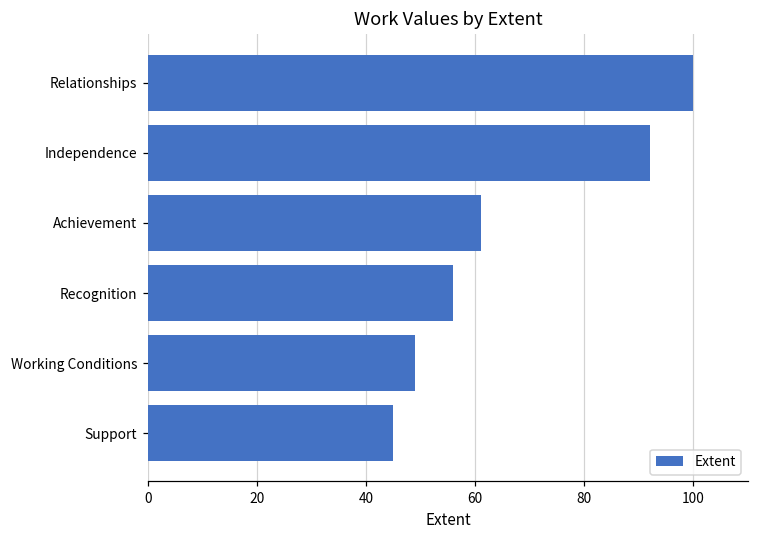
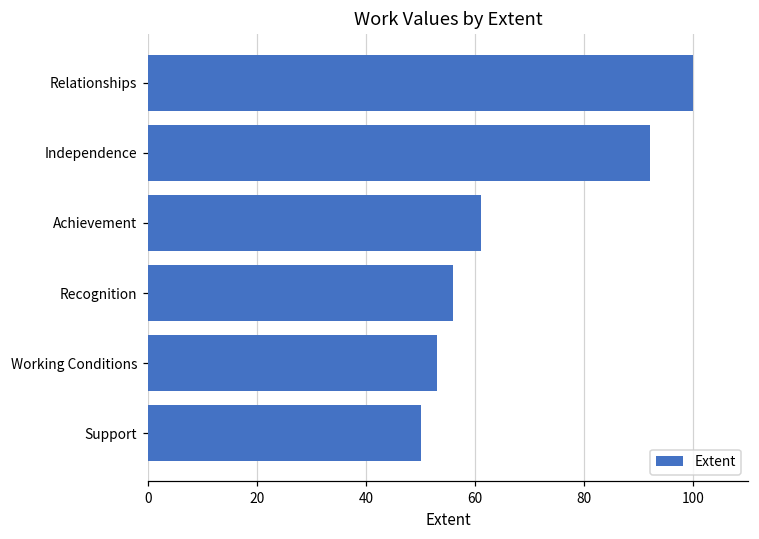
Working Conditions: 49 -> 53
Support: 45 -> 50
